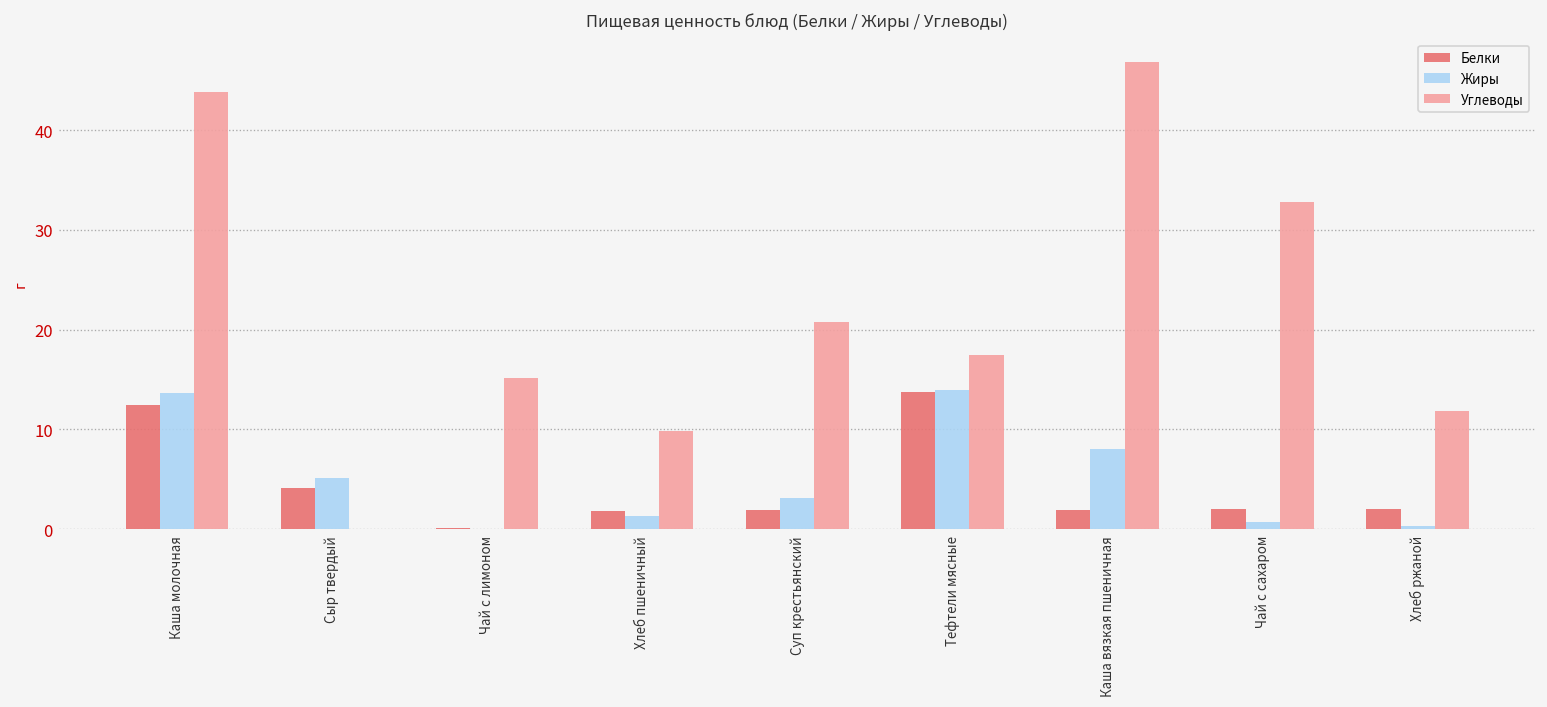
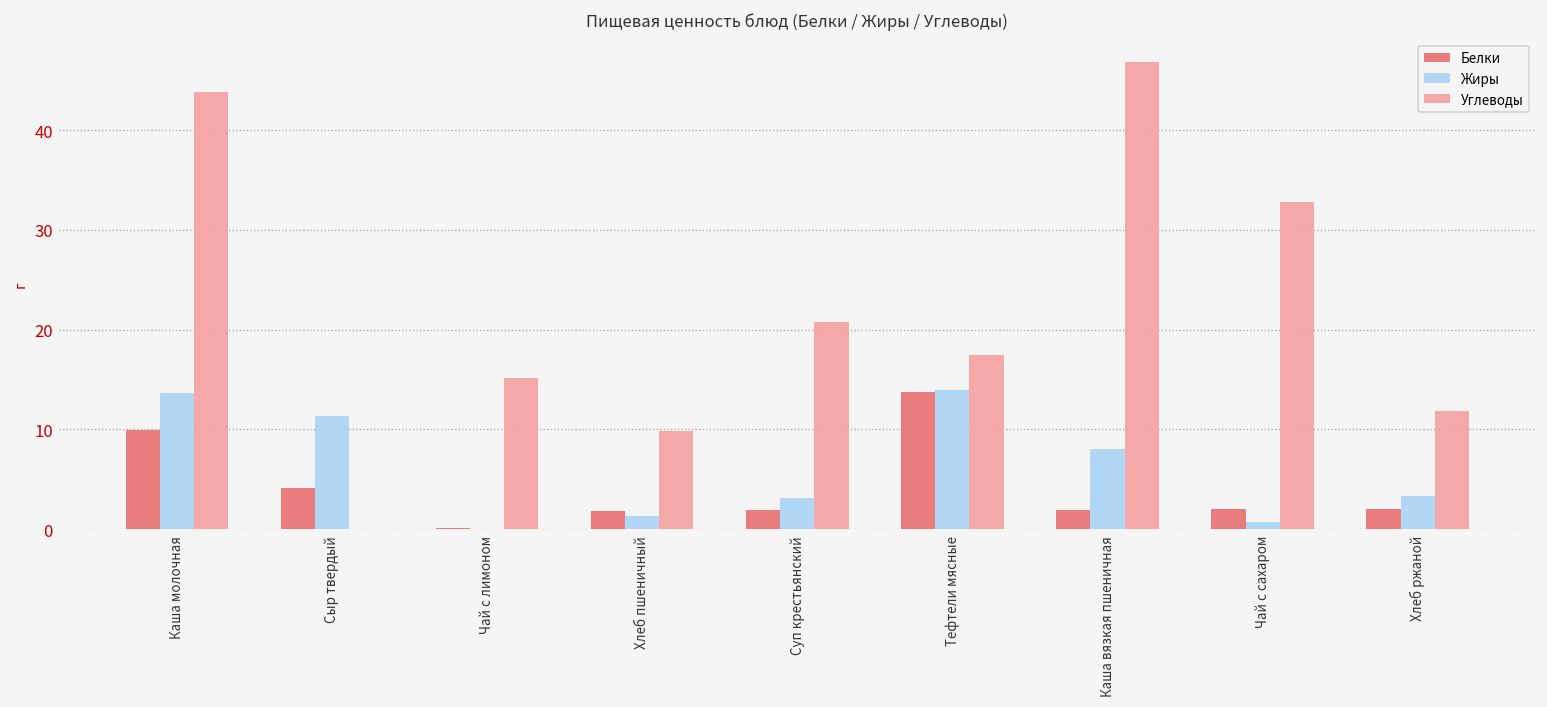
Белки, Каша молочная: 12 -> 10
Жиры, Сыр твердый: 5 -> 11
Жиры, Хлеб ржаной: 0 -> 3
